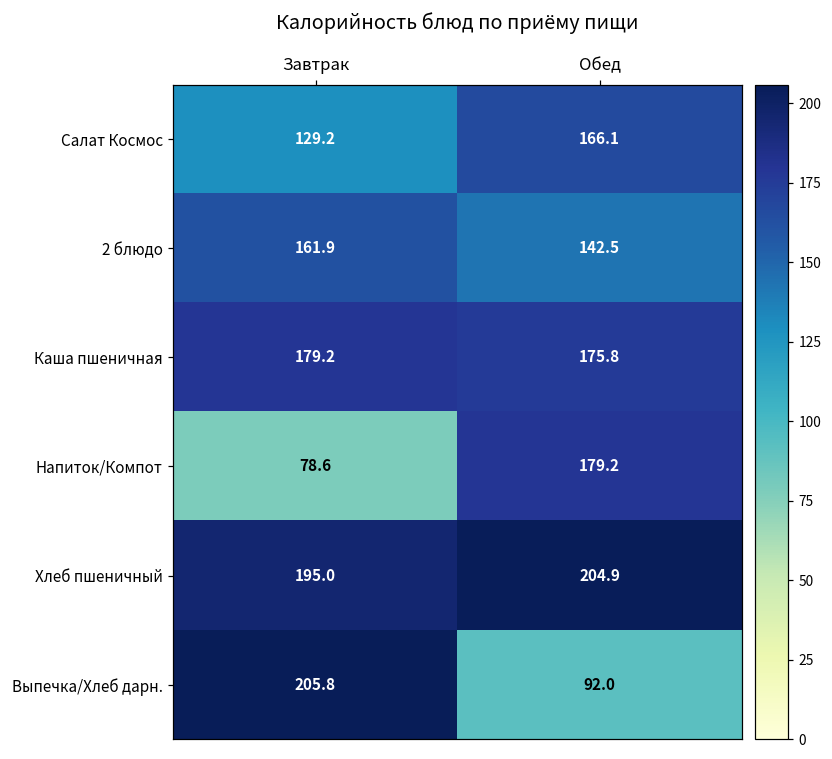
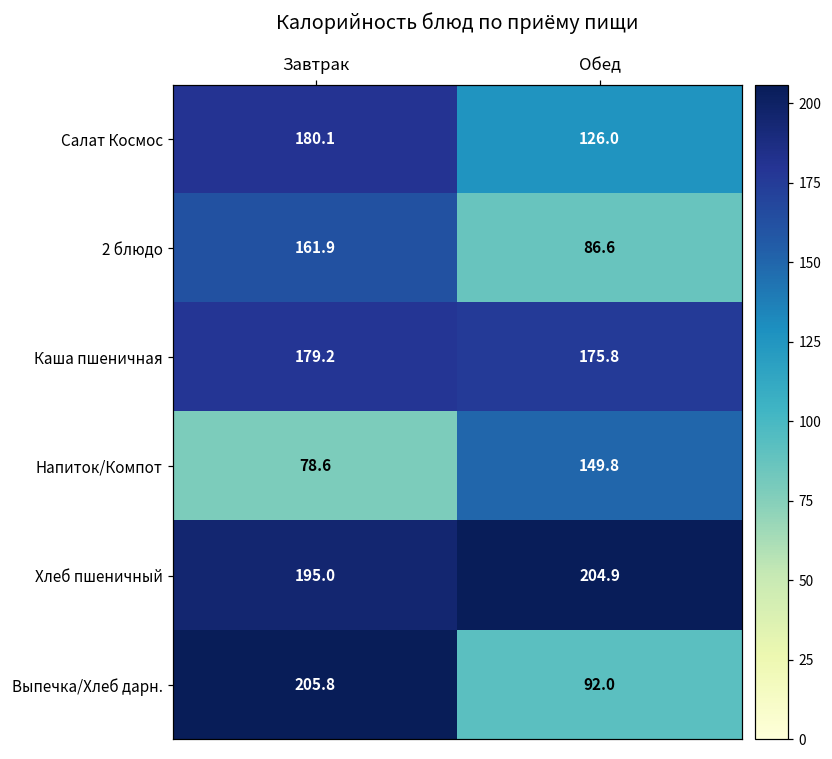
Салат Космос, Завтрак: 129.2 -> 180.1
Салат Космос, Обед: 166.1 -> 126.0
2 блюдо, Обед: 142.5 -> 86.6
Напиток/Компот, Обед: 179.2 -> 149.8
